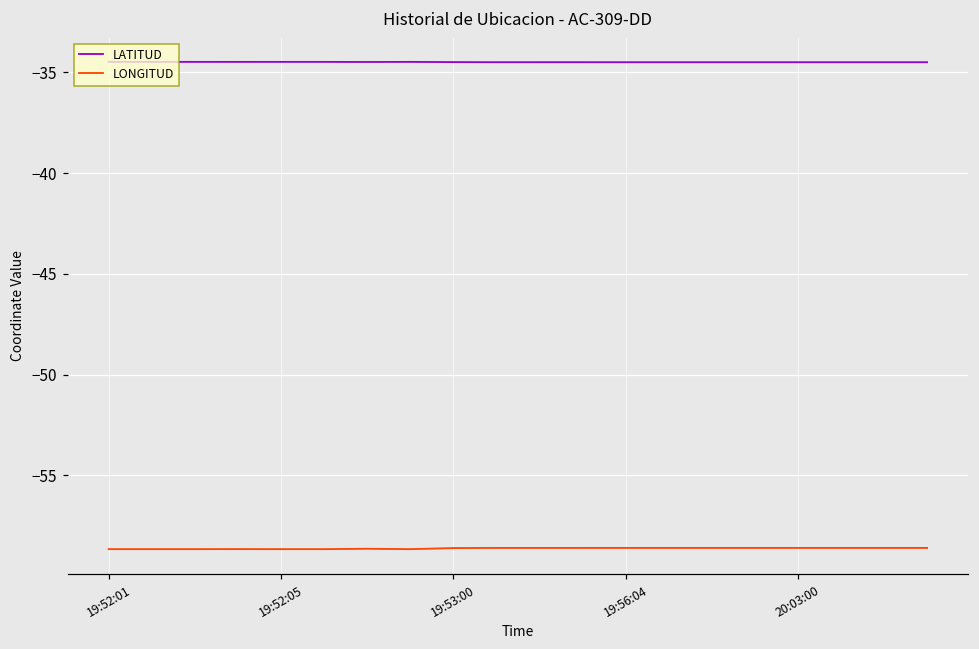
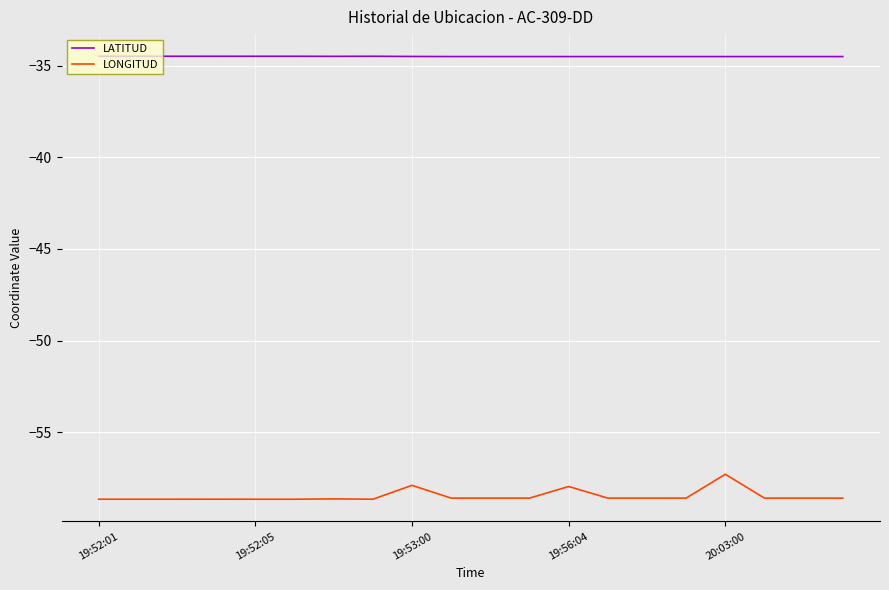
LONGITUD, 19:53:00: -58.6 -> -57.9
LONGITUD, 19:56:04: -58.6 -> -58.0
LONGITUD, 20:03:00: -58.6 -> -57.3
